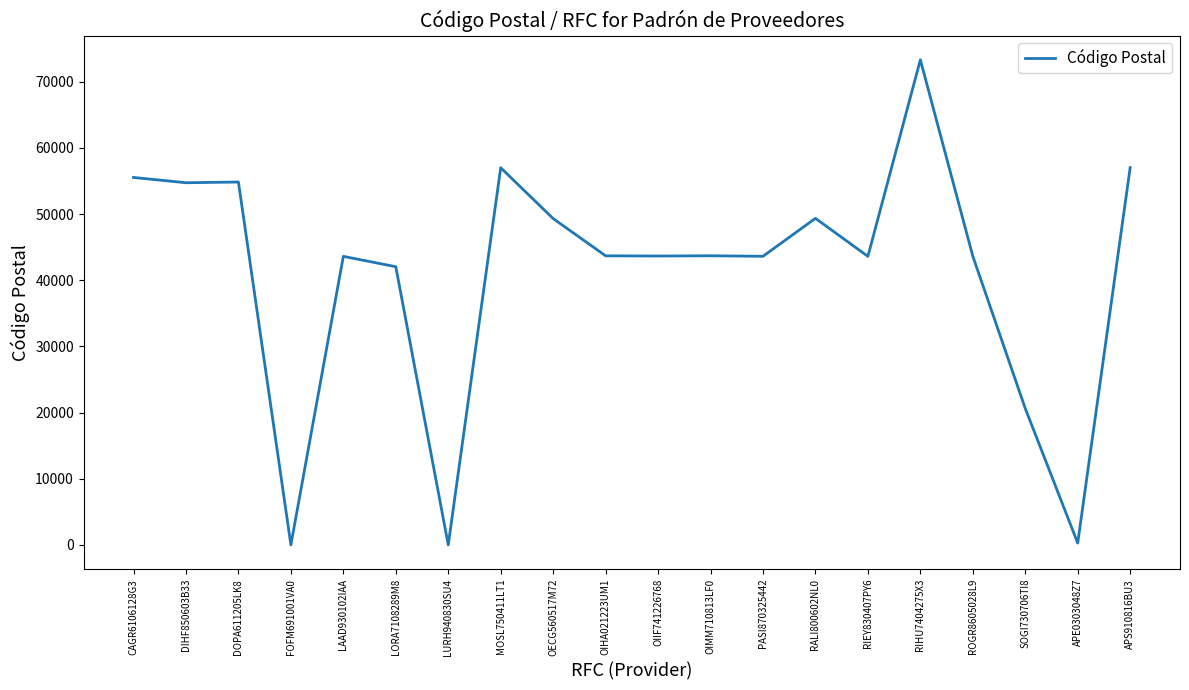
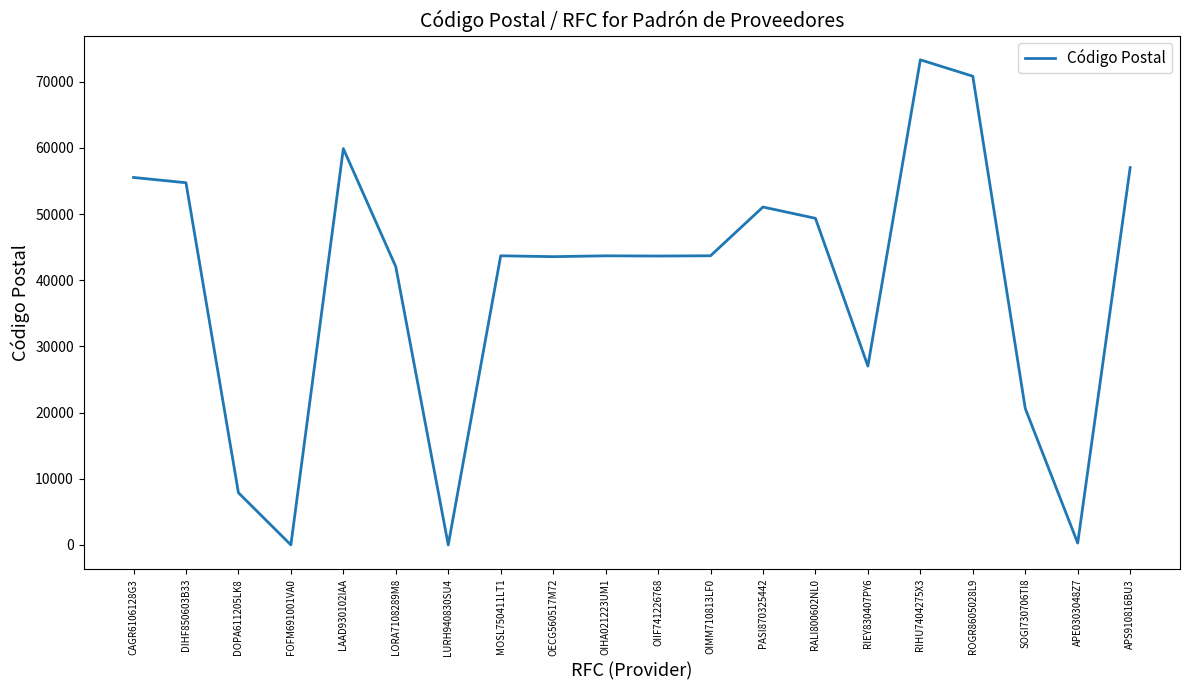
DOPA611205LK8: 55000 -> 8000
LAAD930102IAA: 44000 -> 60000
MOSL750411LT1: 57000 -> 44000
OECG560517M72: 49000 -> 44000
PASI870325442: 44000 -> 51000
RIEY830407PY6: 44000 -> 27000
ROGR8605028L9: 44000 -> 71000
